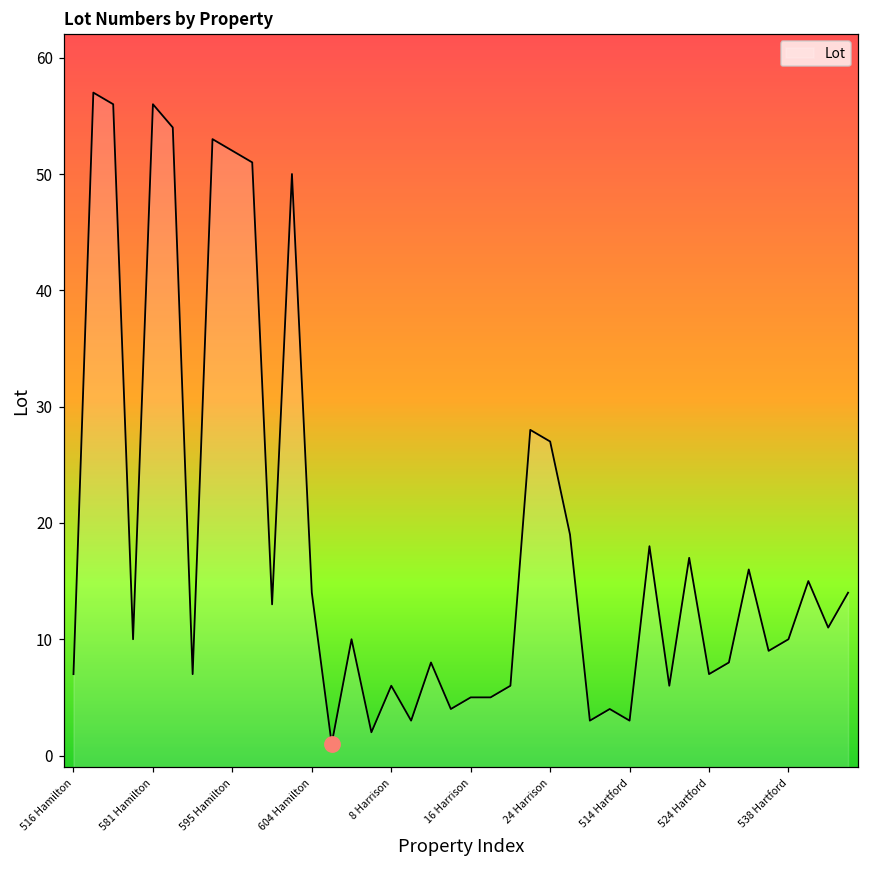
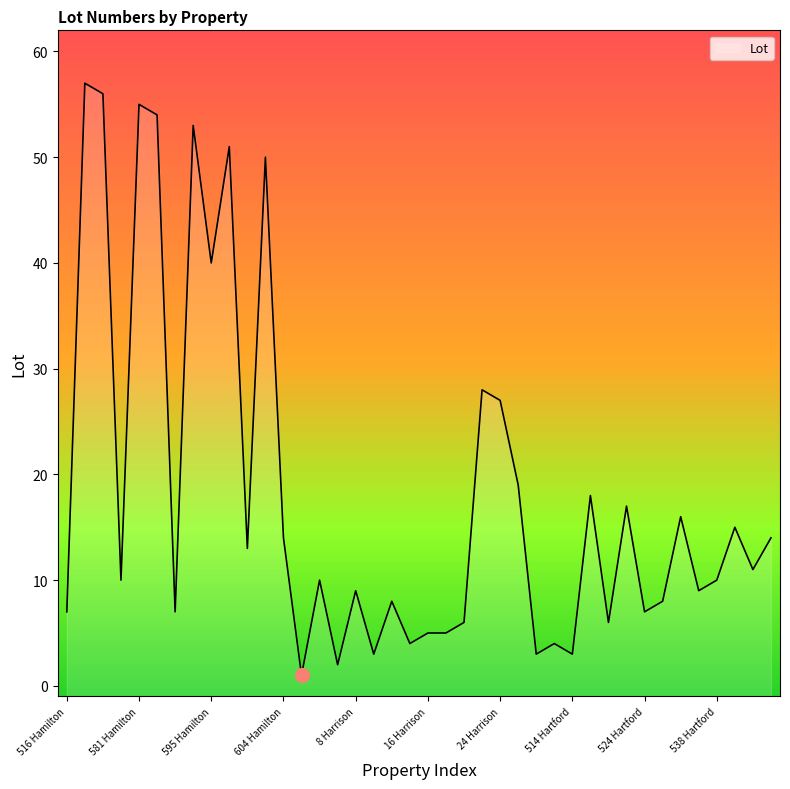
Lot, 581 Hamilton: 56 -> 55
Lot, 595 Hamilton: 52 -> 40
Lot, 8 Harrison: 6 -> 9
